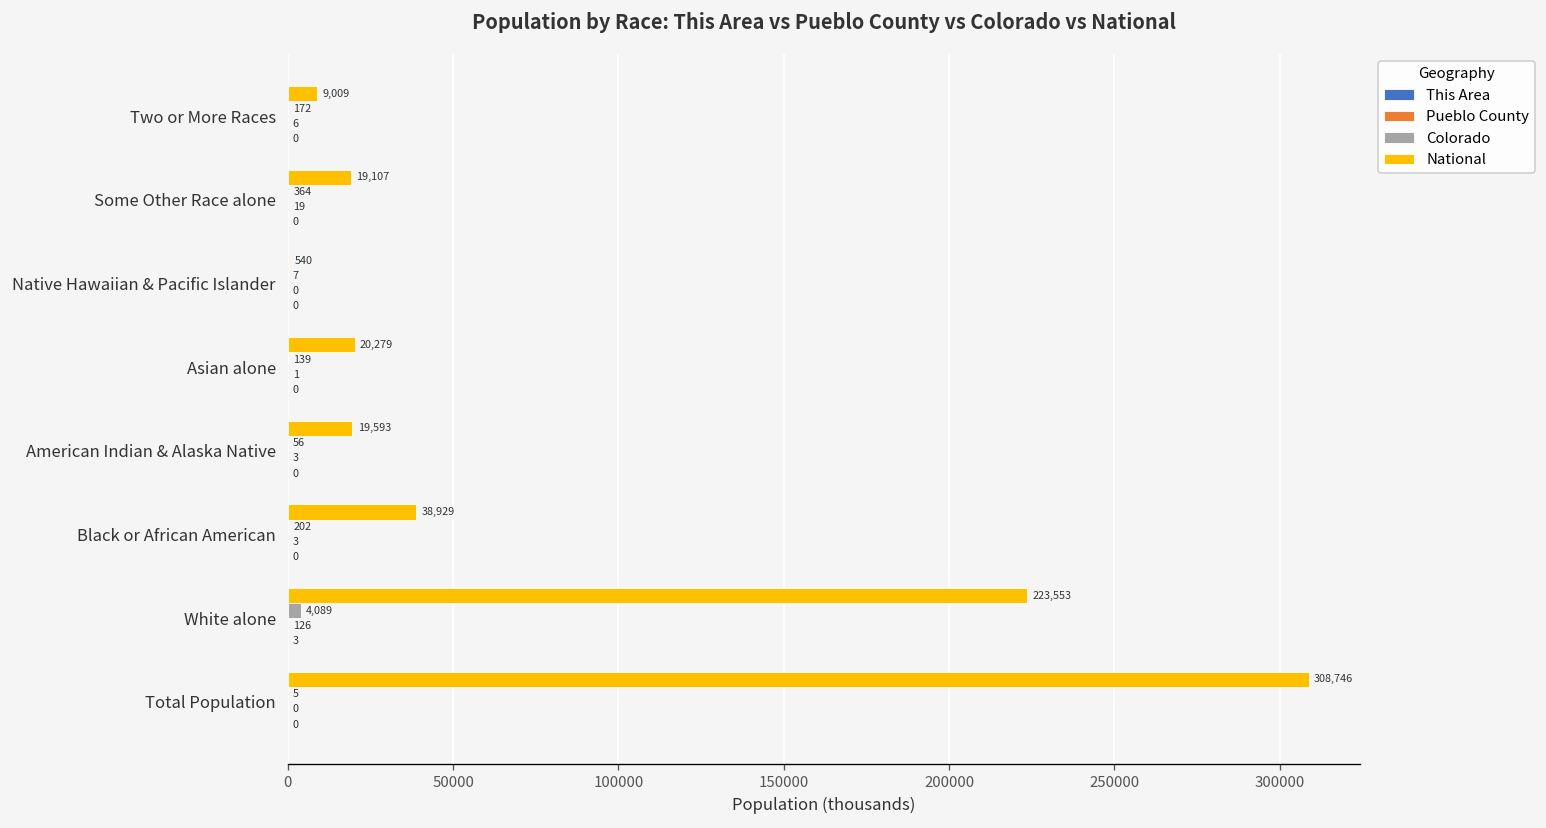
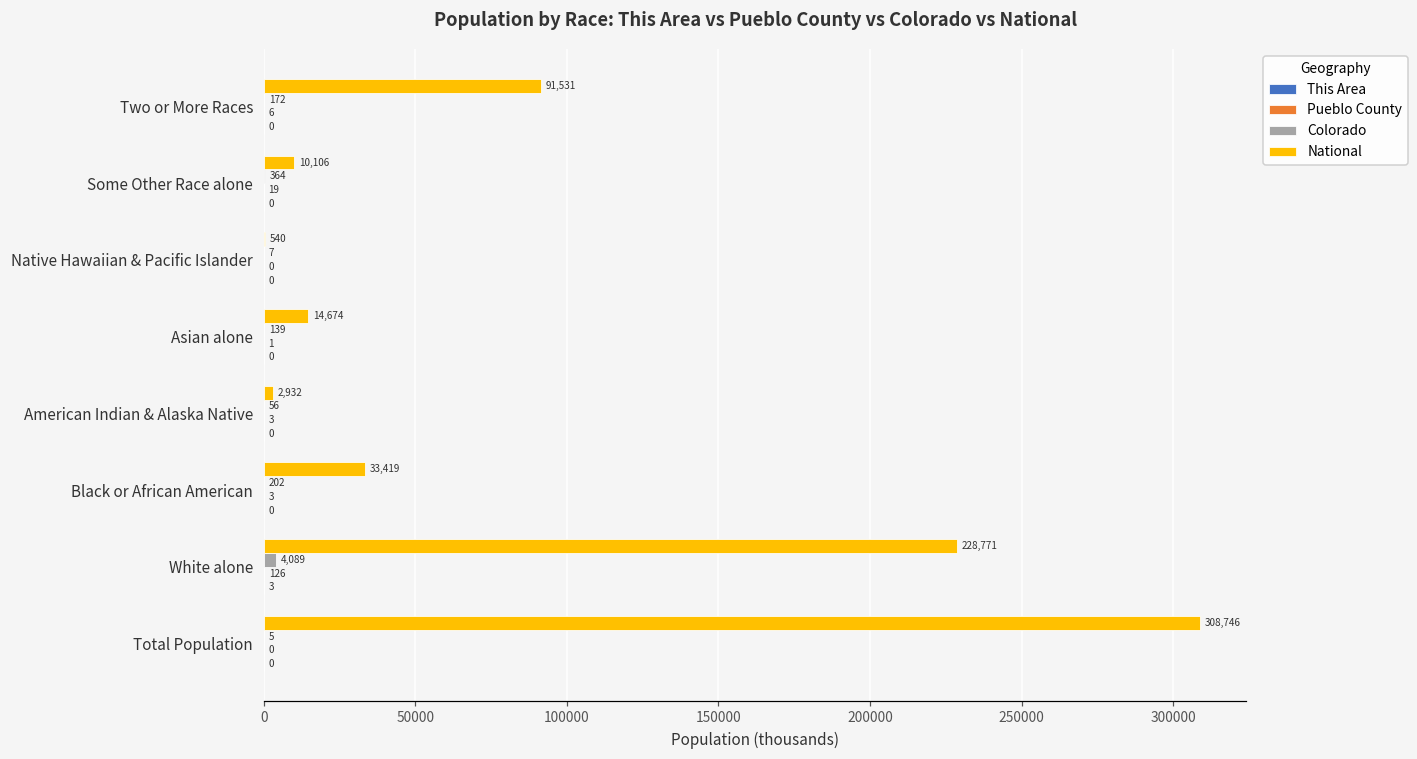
National, Two or More Races: 9,009 -> 91,531
National, Some Other Race alone: 19,107 -> 10,106
National, Asian alone: 20,279 -> 14,674
National, American Indian & Alaska Native: 19,593 -> 2,932
National, Black or African American: 38,929 -> 33,419
National, White alone: 223,553 -> 228,771
